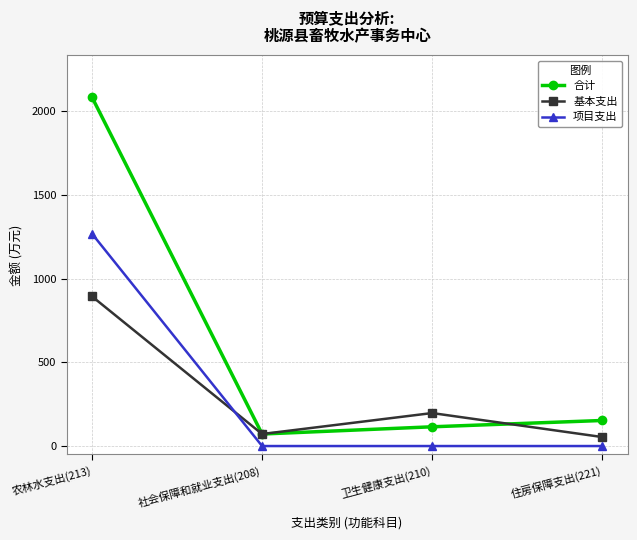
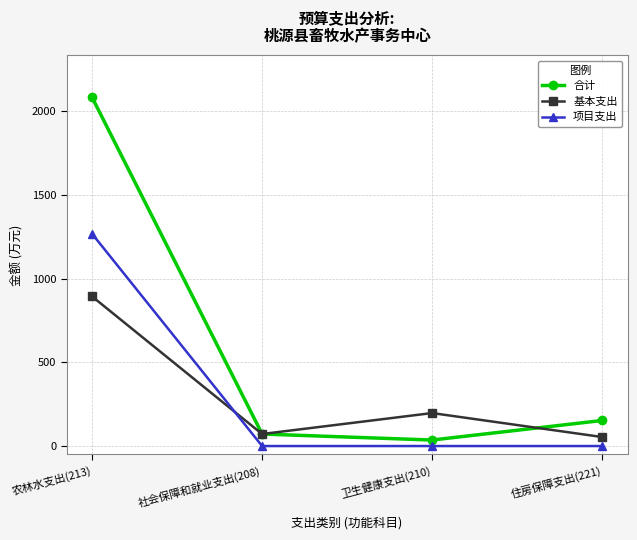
合计, 卫生健康支出(210): 120 -> 40
